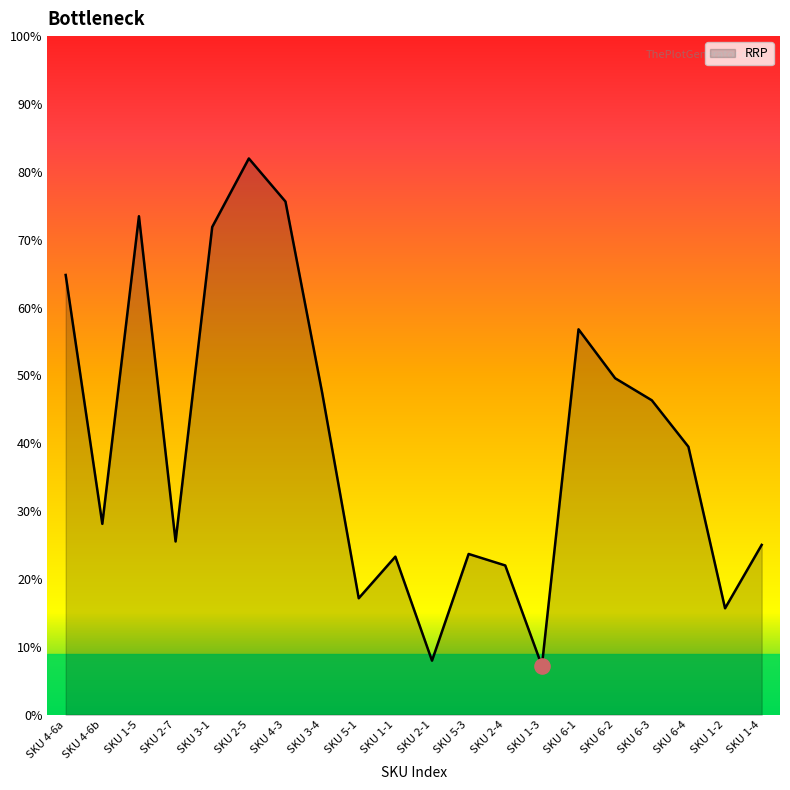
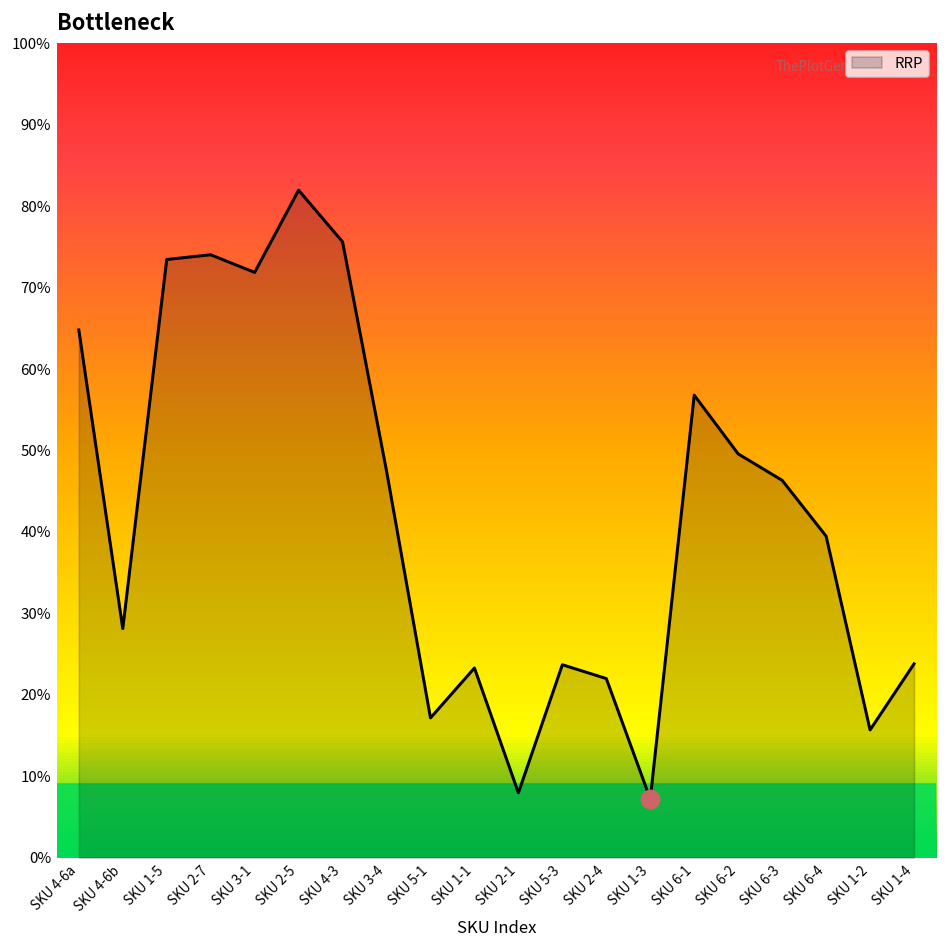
RRP, SKU 2-7: 26% -> 74%
RRP, SKU 1-4: 25% -> 24%
